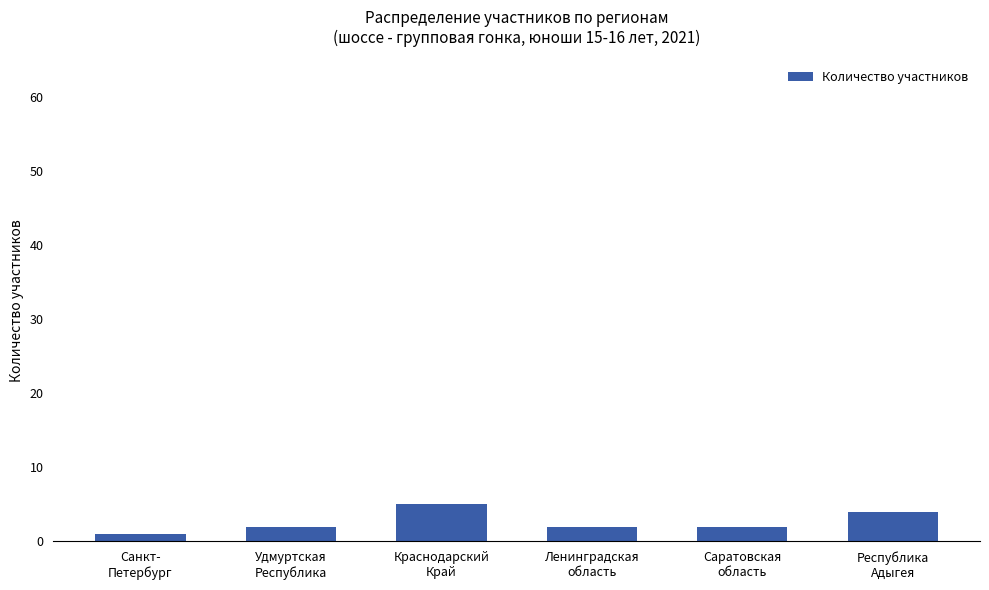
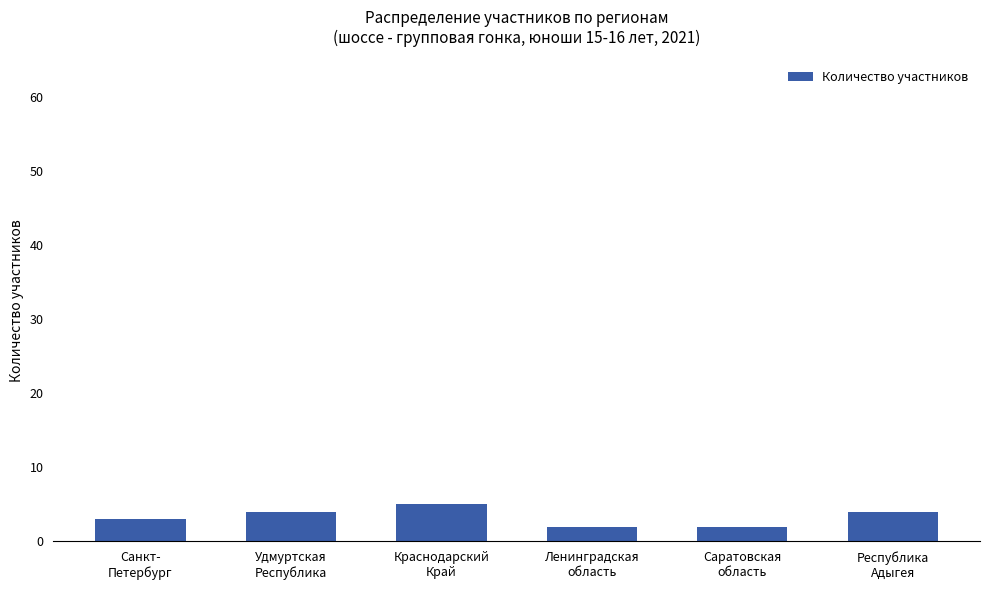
Санкт- Петербург: 1 -> 3
Удмуртская Республика: 2 -> 4
